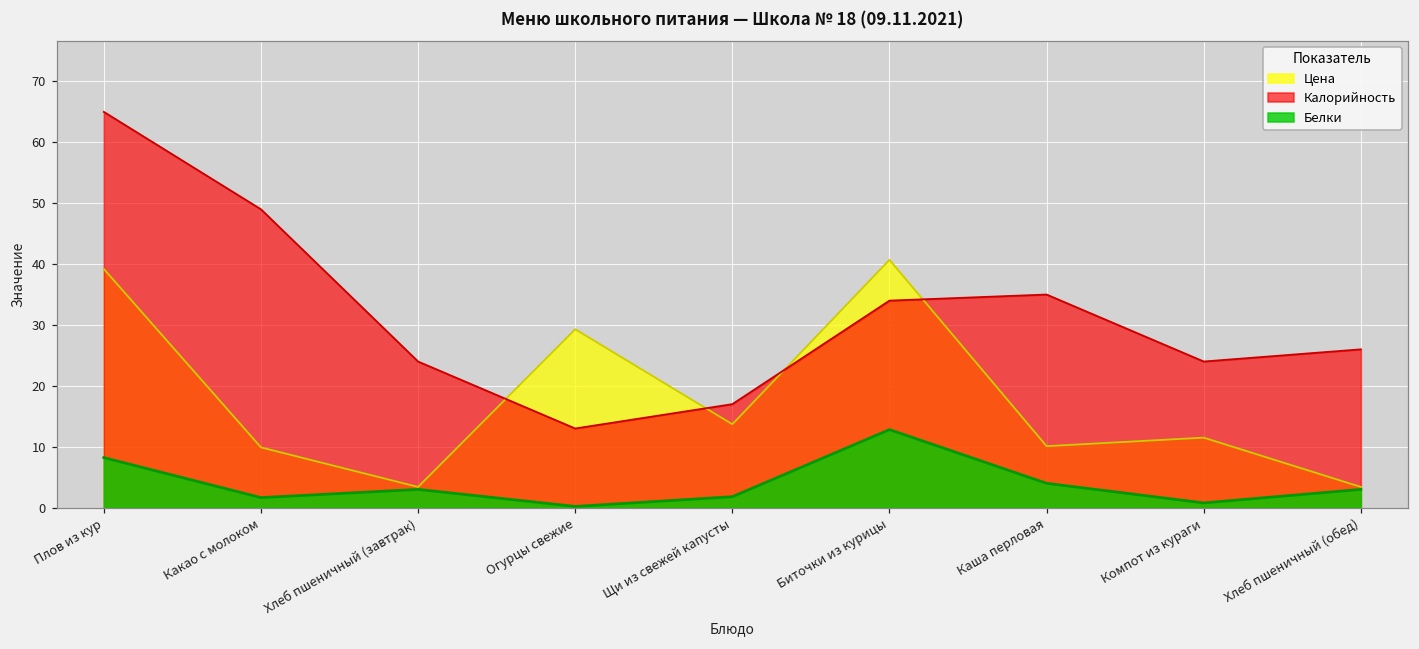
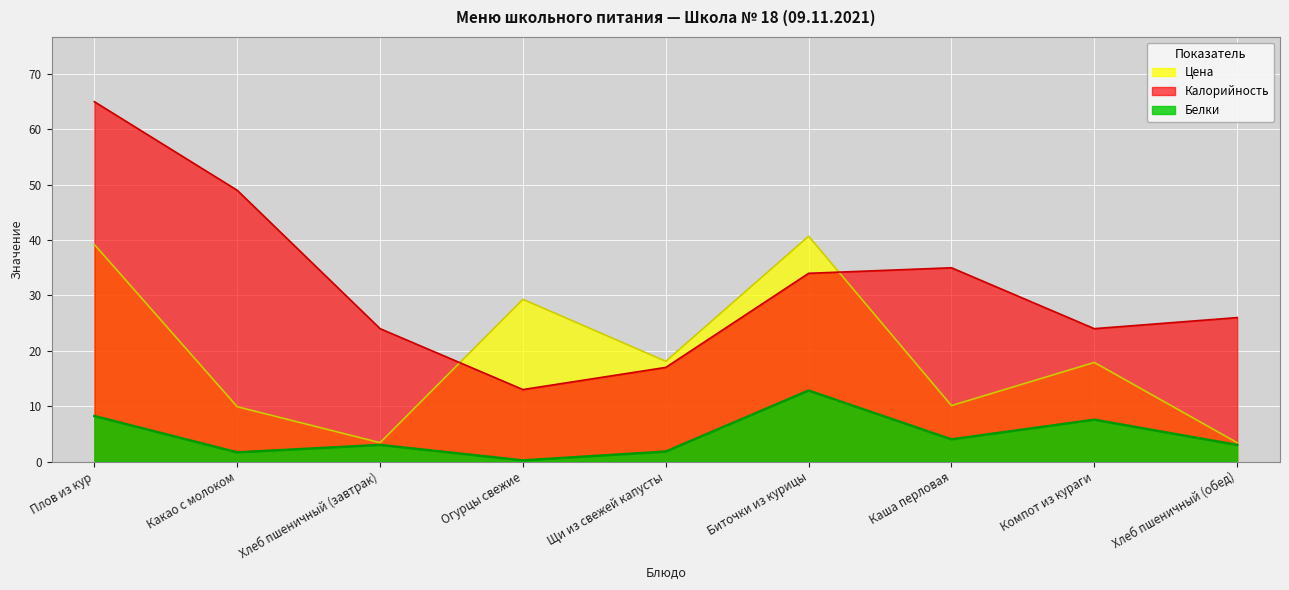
Цена, Щи из свежей капусты: 14 -> 18
Цена, Компот из кураги: 12 -> 18
Белки, Компот из кураги: 1 -> 8
